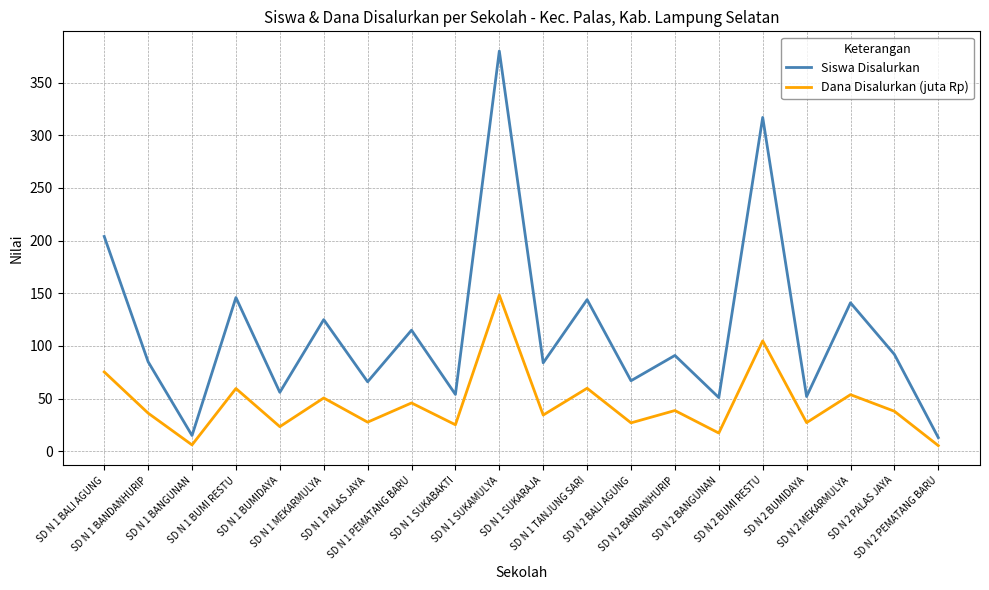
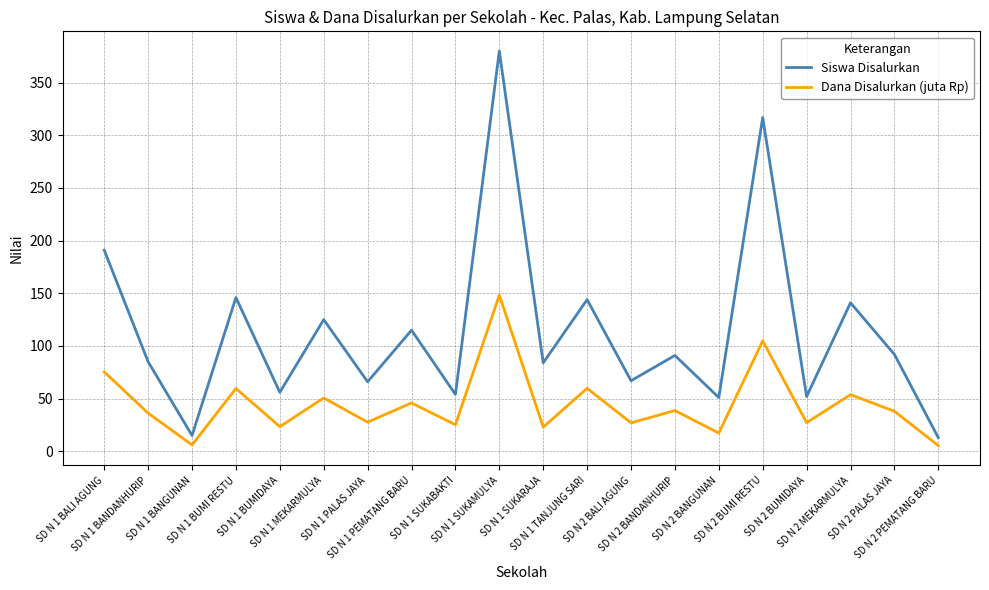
Siswa Disalurkan, SD N 1 BALI AGUNG: 204 -> 191
Dana Disalurkan (juta Rp), SD N 1 SUKARAJA: 34 -> 23
